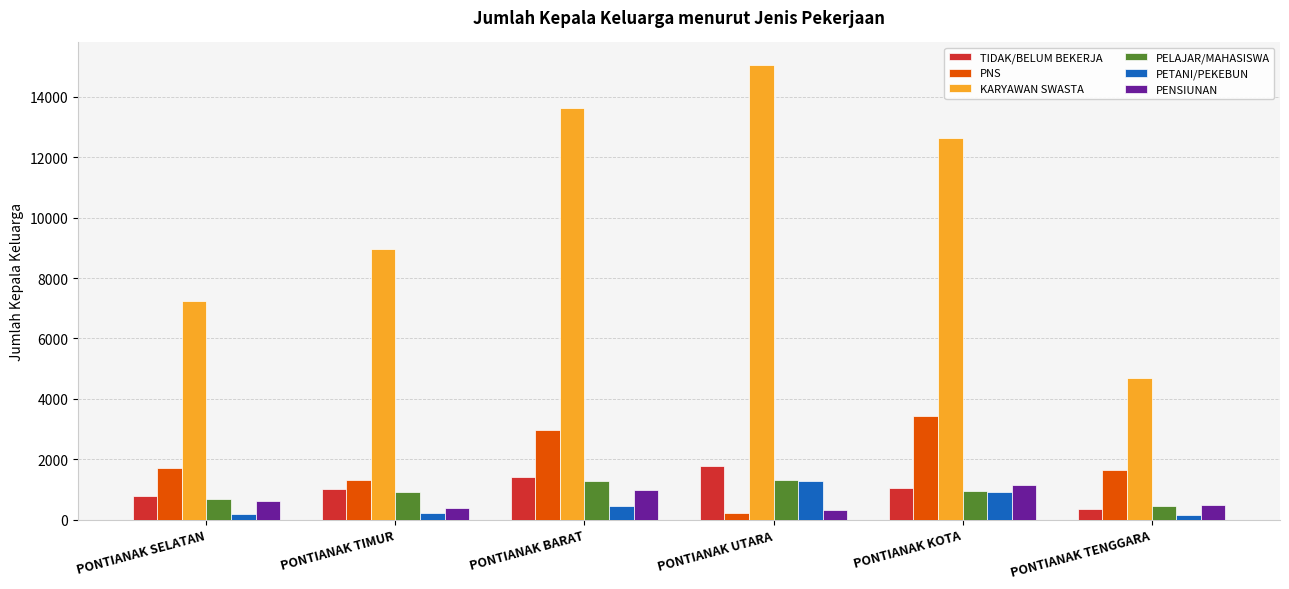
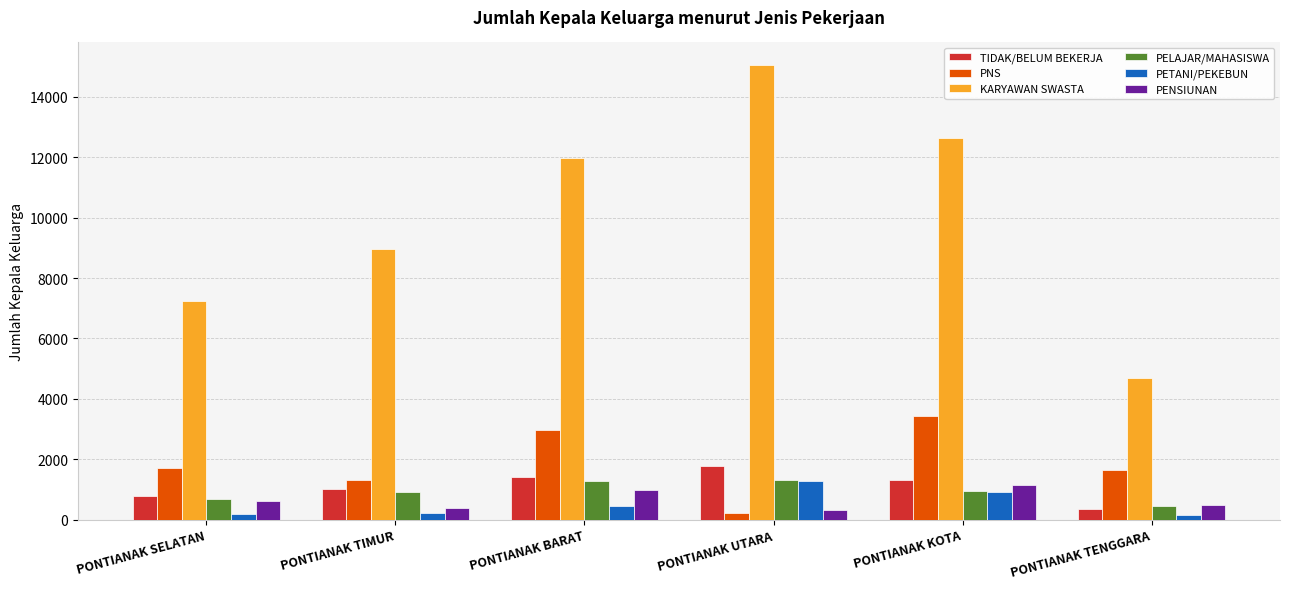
KARYAWAN SWASTA, PONTIANAK BARAT: 13600 -> 12000
TIDAK/BELUM BEKERJA, PONTIANAK KOTA: 1000 -> 1300
